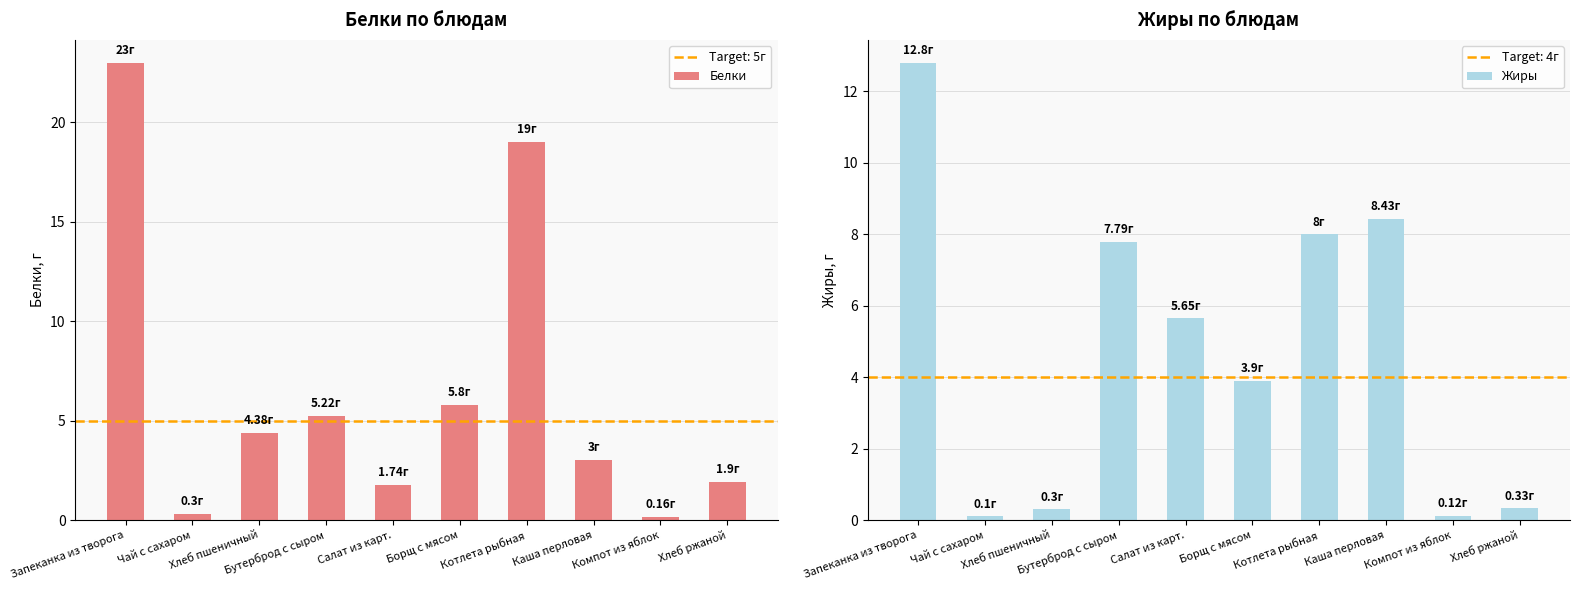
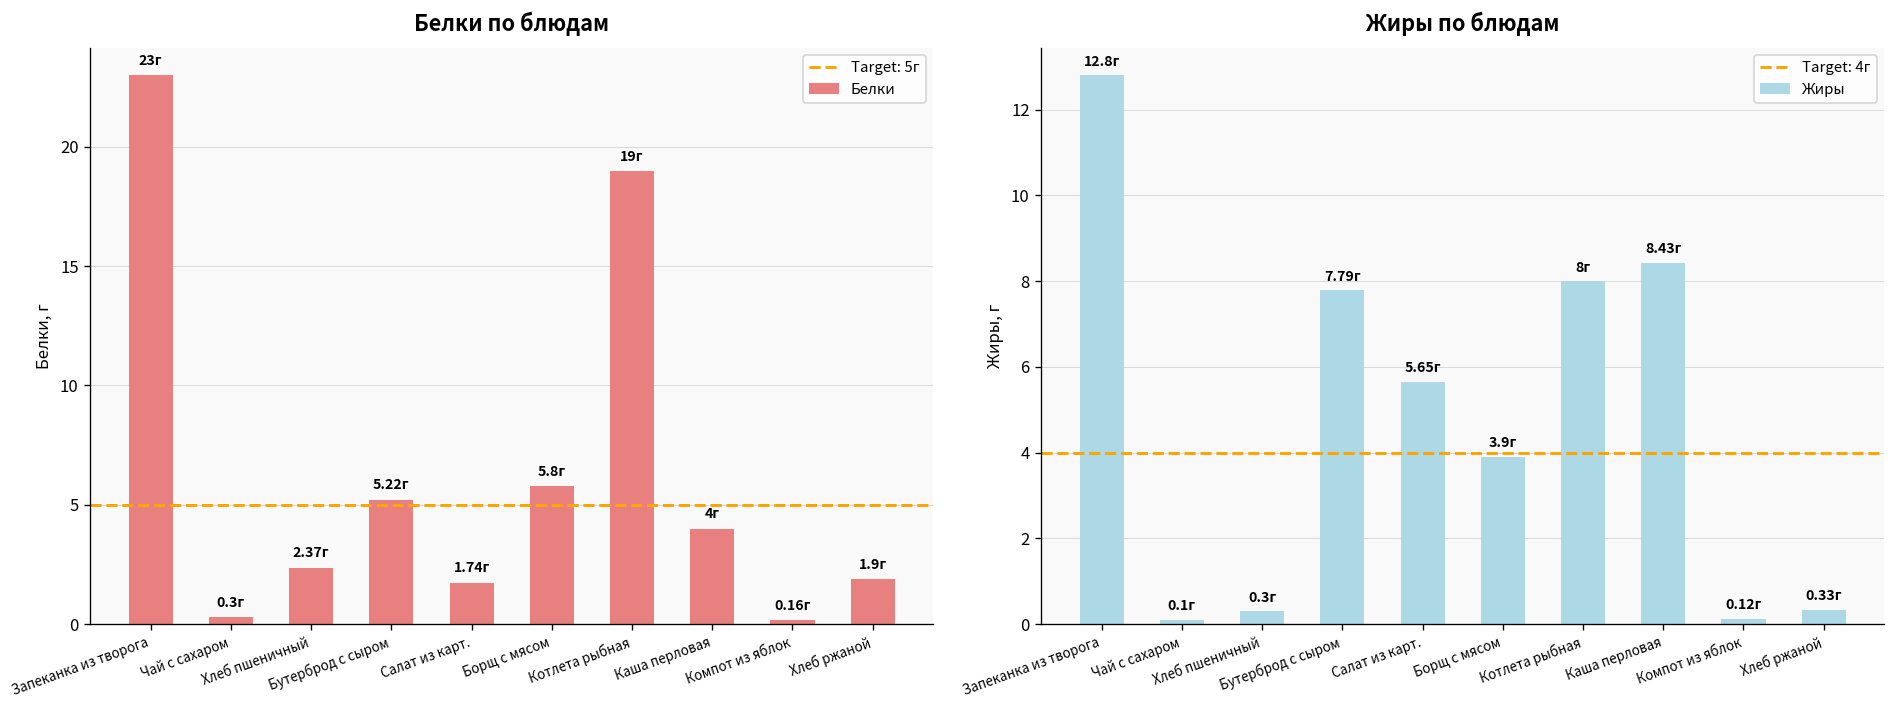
Белки по блюдам, Хлеб пшеничный: 4.38г -> 2.37г
Белки по блюдам, Каша перловая: 3г -> 4г
